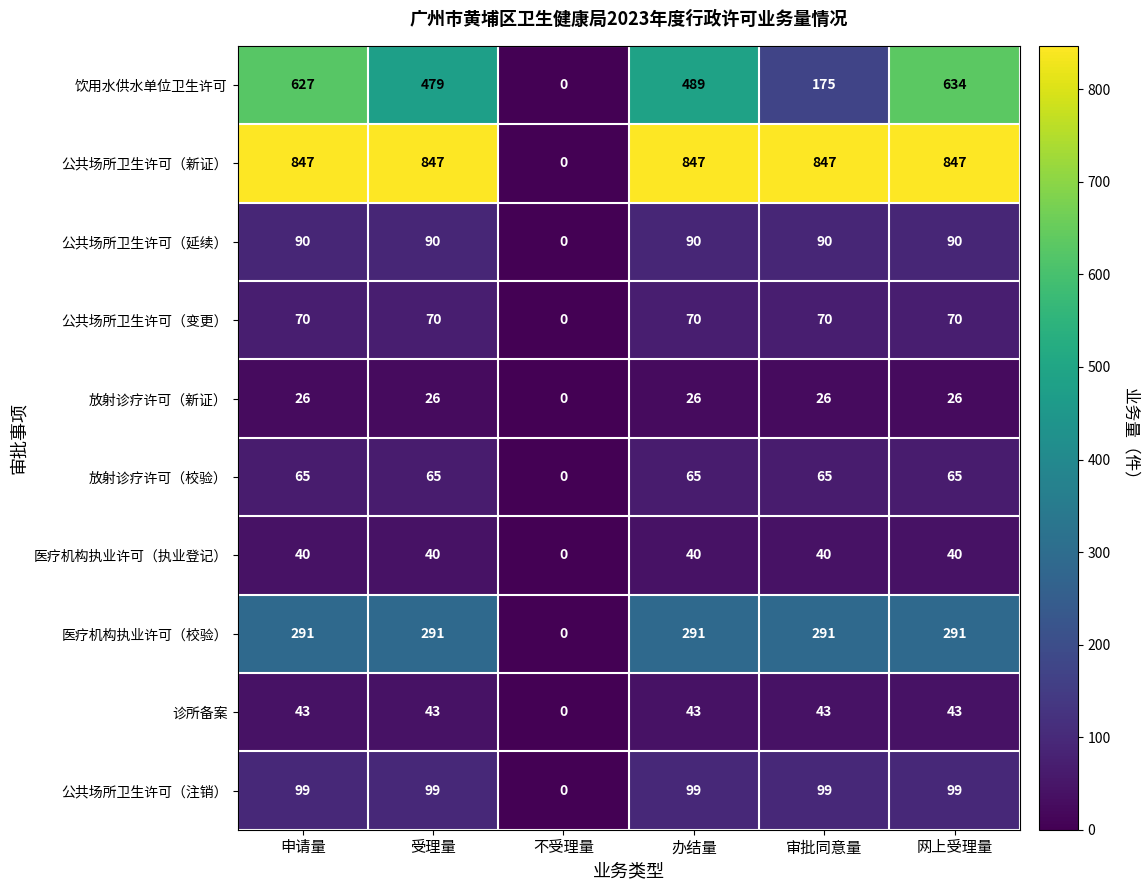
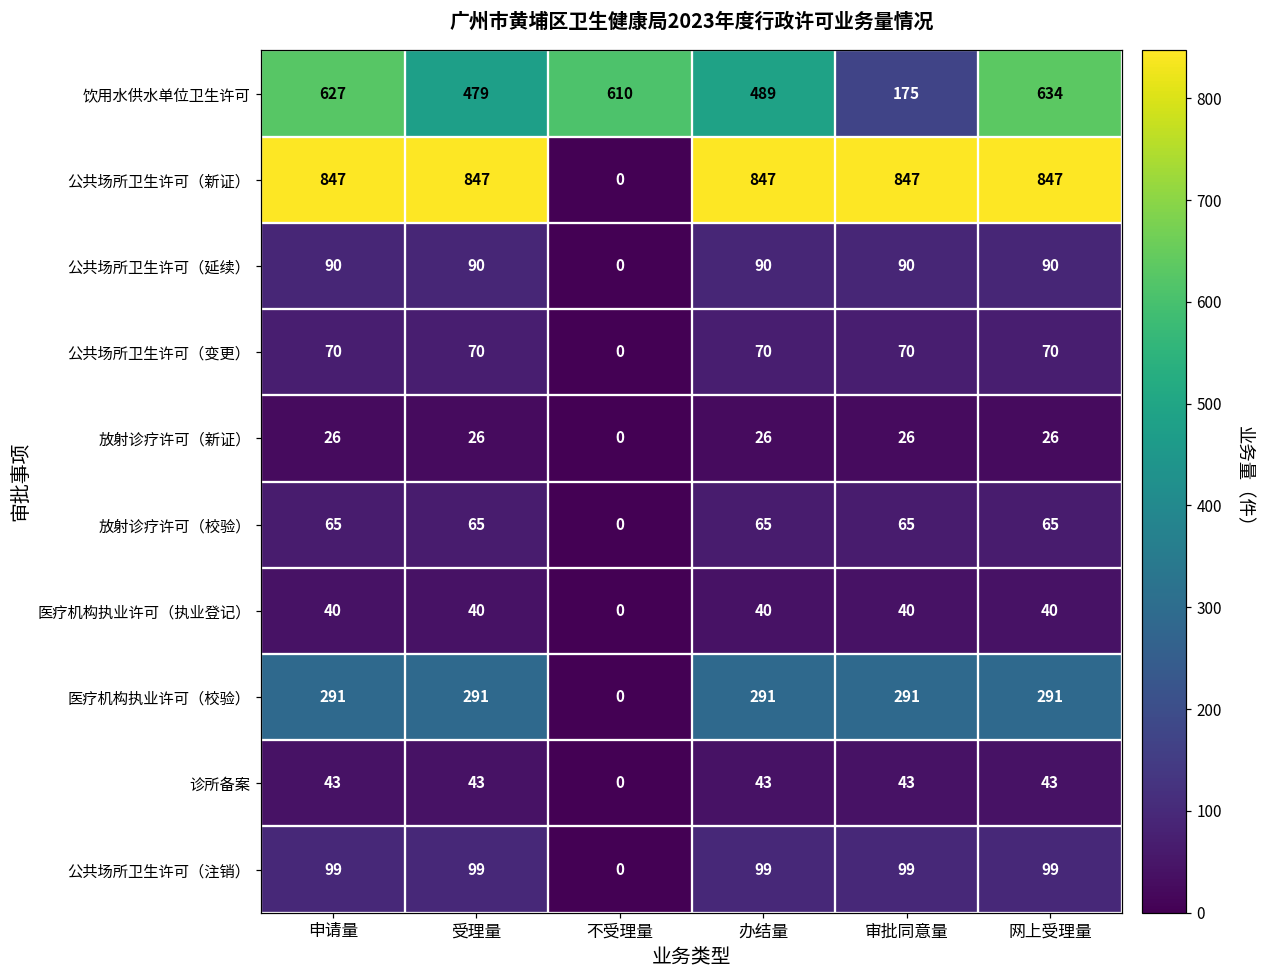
饮用水供水单位卫生许可, 不受理量: 0 -> 610
